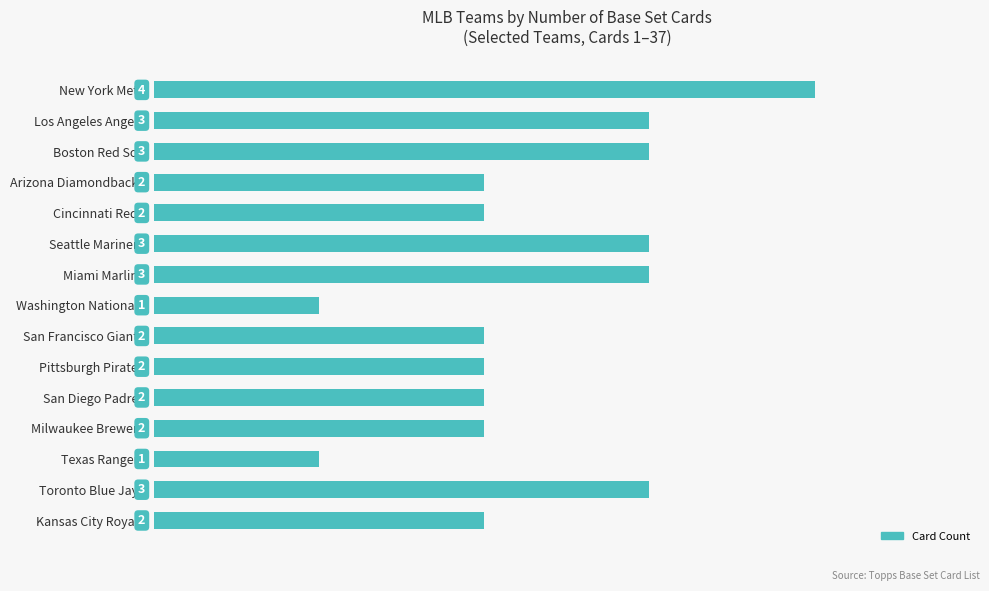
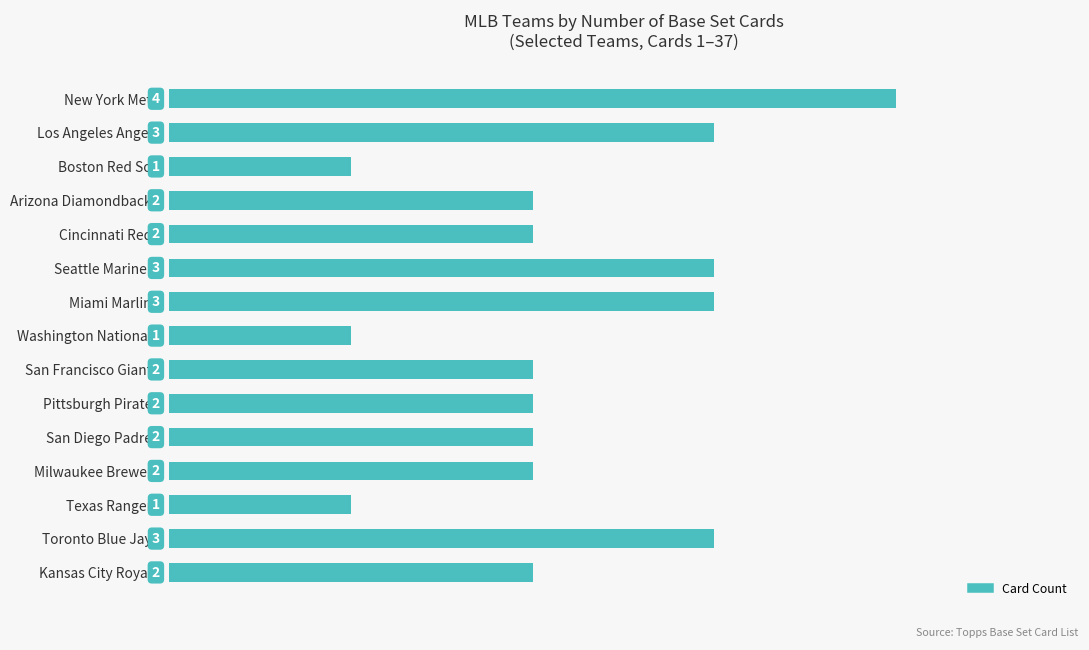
Boston Red Sox: 3 -> 1
